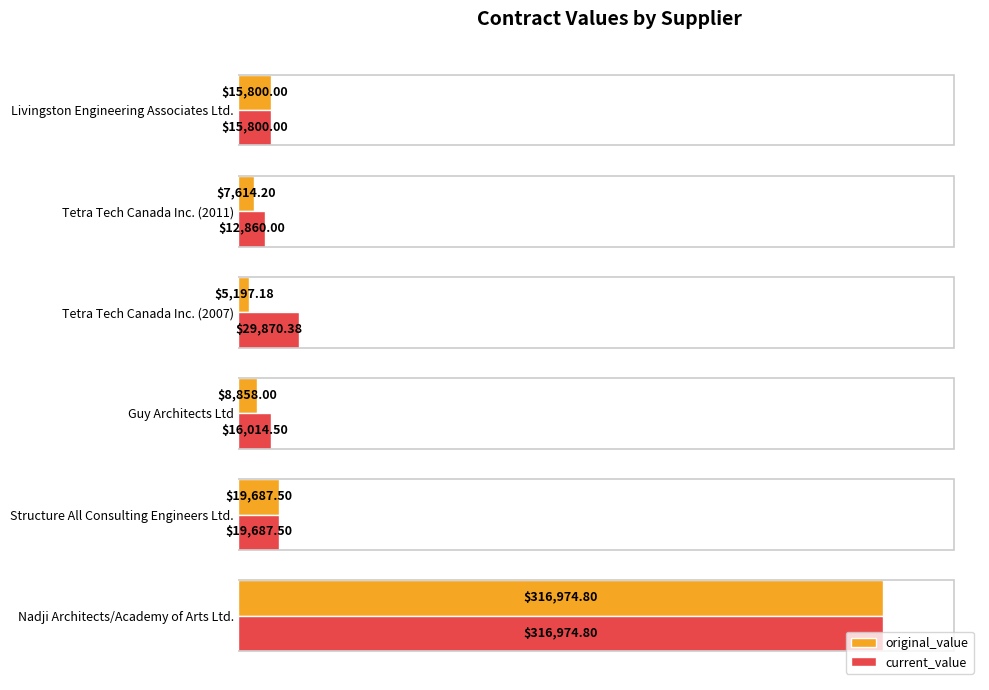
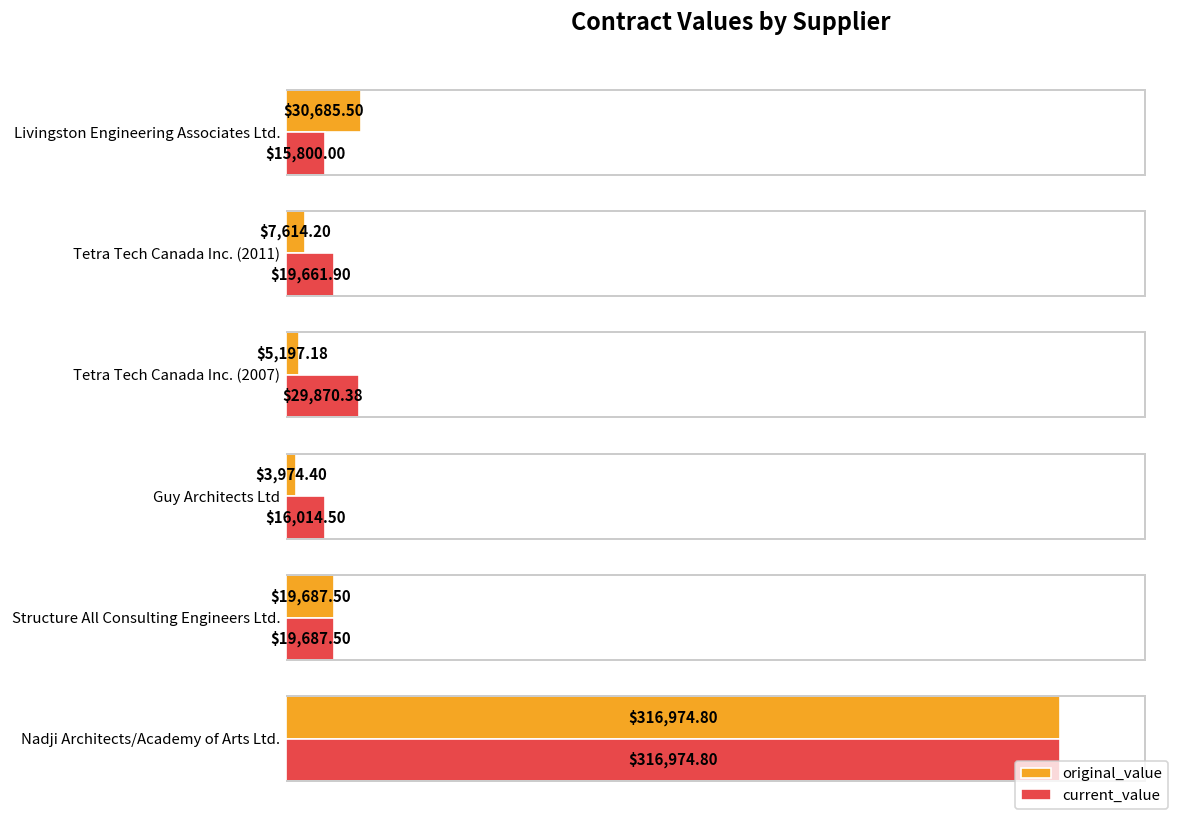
original_value, Livingston Engineering Associates Ltd.: $15,800.00 -> $30,685.50
current_value, Tetra Tech Canada Inc. (2011): $12,860.00 -> $19,661.90
original_value, Guy Architects Ltd: $8,858.00 -> $3,974.40
